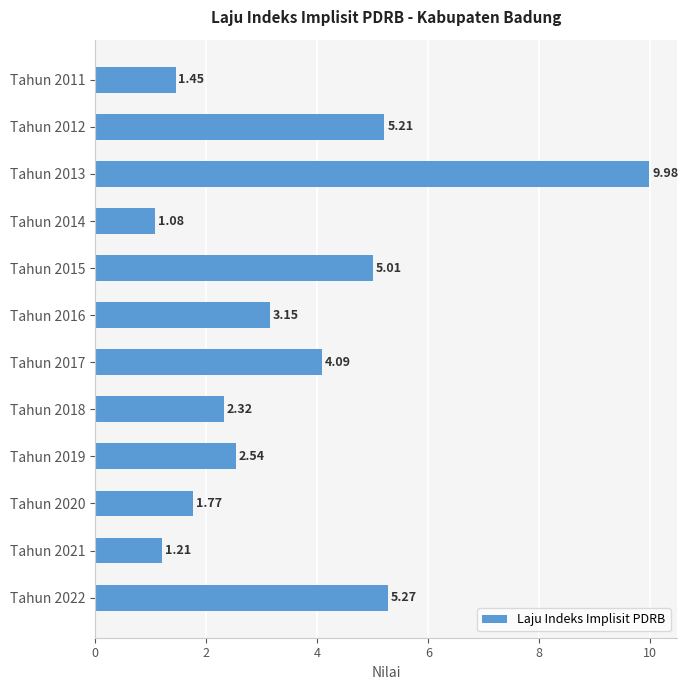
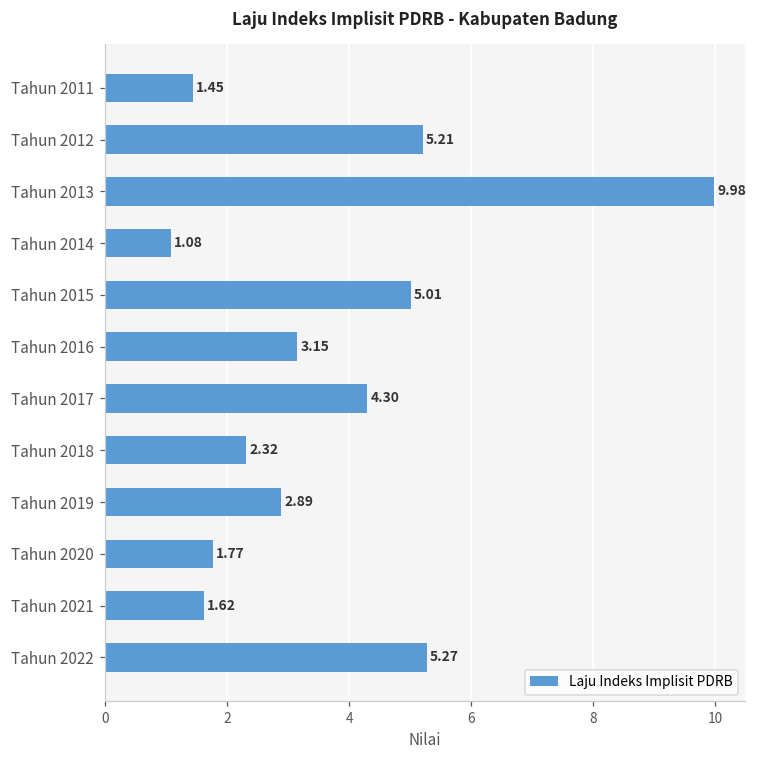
Tahun 2017: 4.09 -> 4.30
Tahun 2019: 2.54 -> 2.89
Tahun 2021: 1.21 -> 1.62
